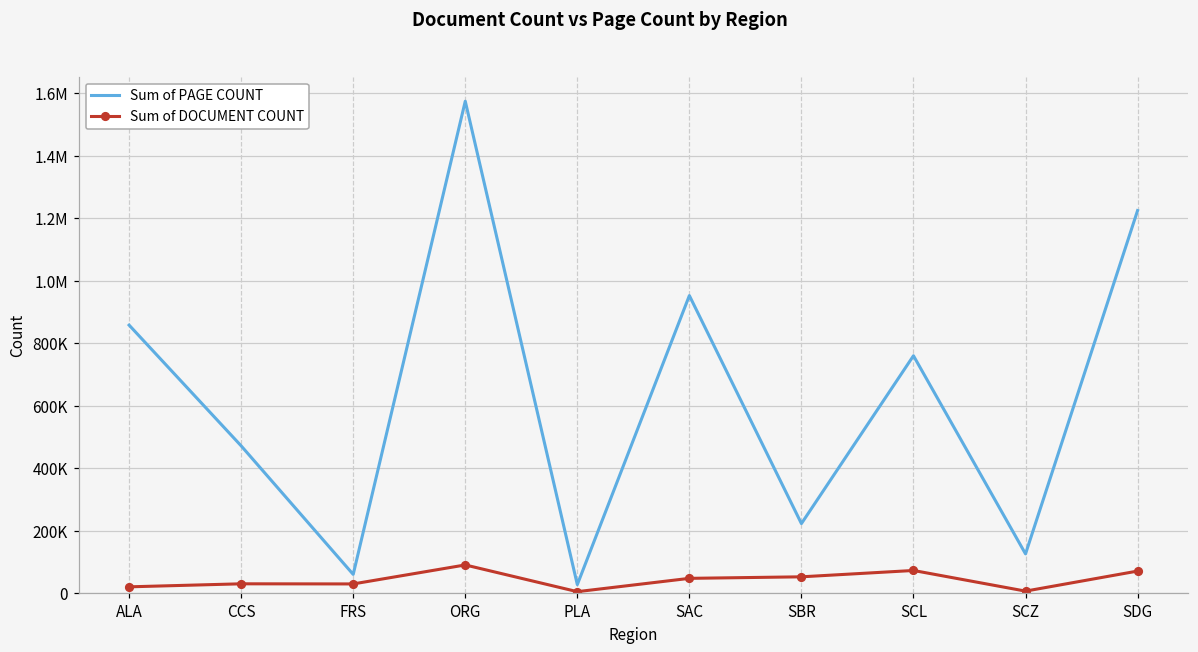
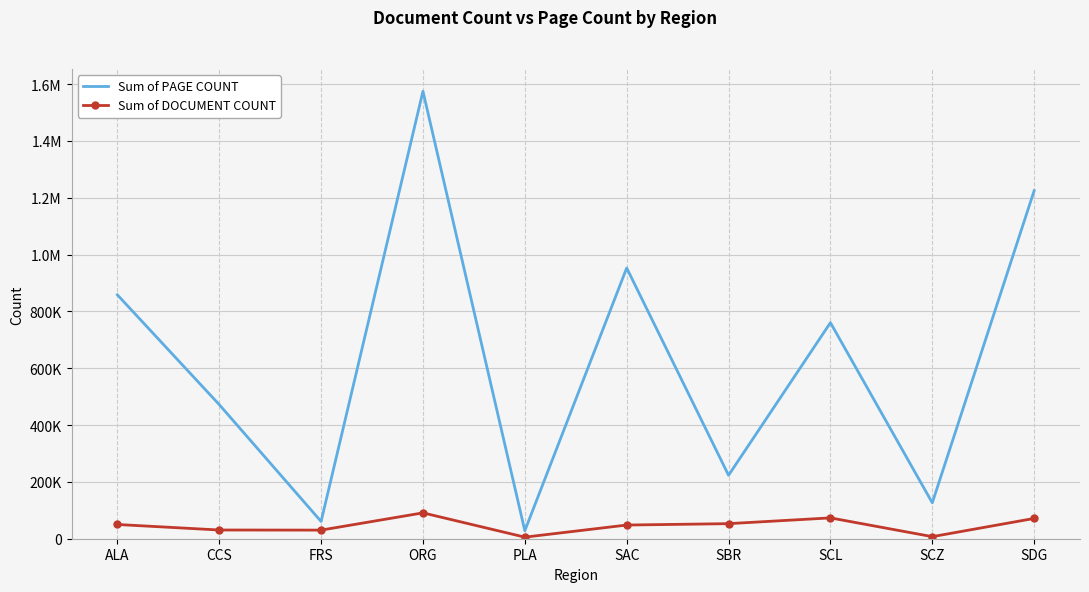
Sum of DOCUMENT COUNT, ALA: 20000 -> 50000
